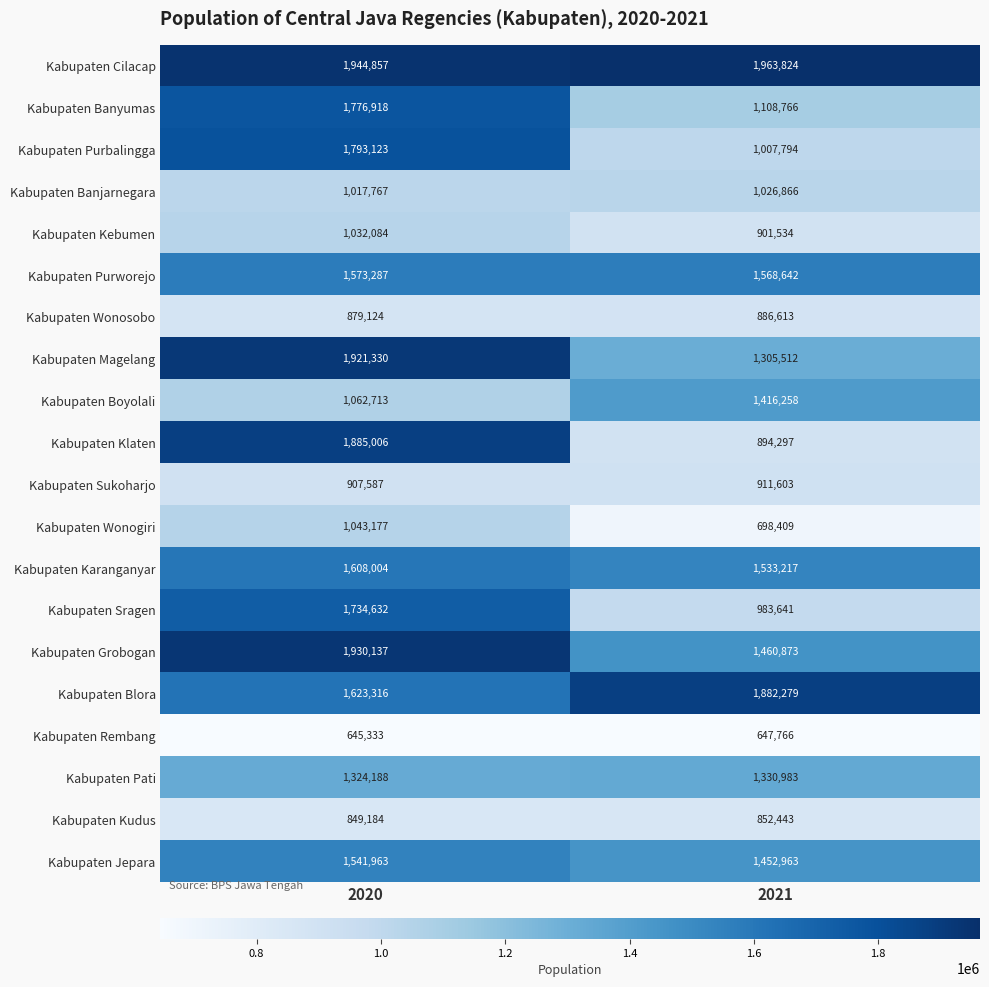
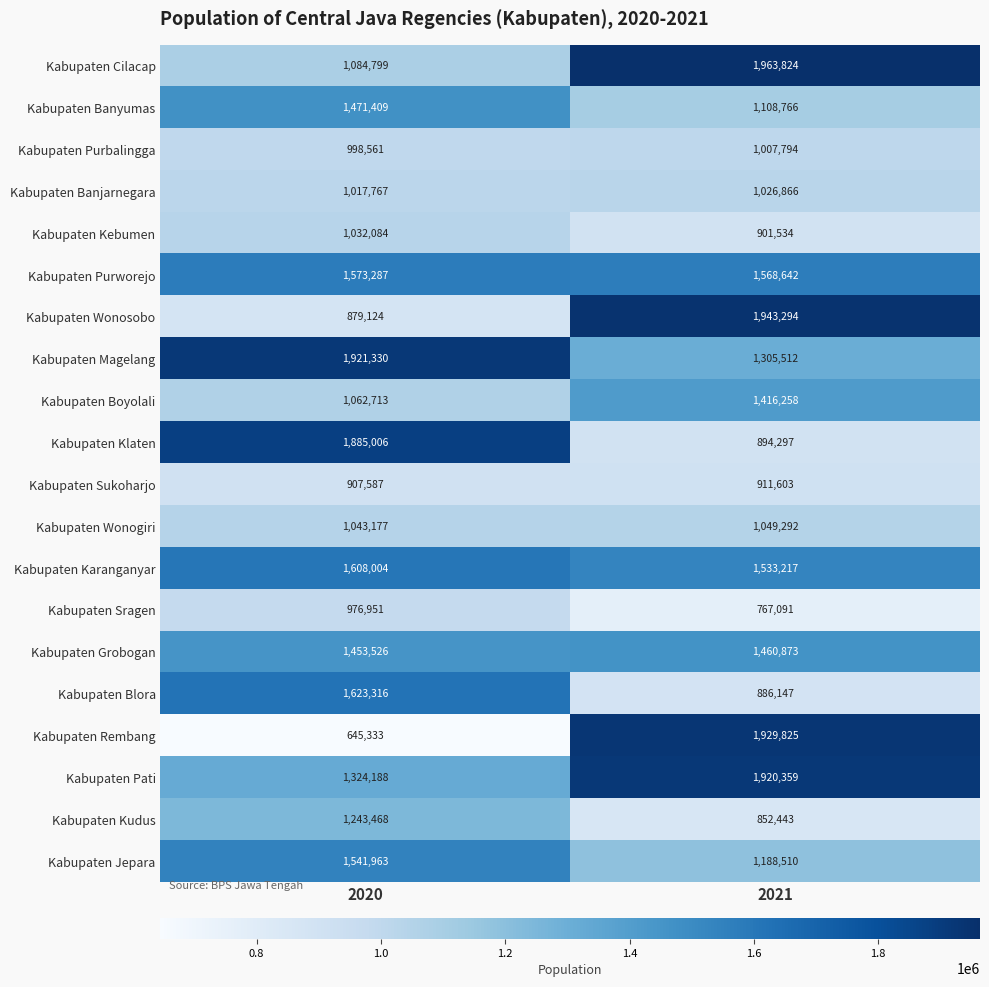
Kabupaten Cilacap, 2020: 1,944,857 -> 1,084,799
Kabupaten Banyumas, 2020: 1,776,918 -> 1,471,409
Kabupaten Purbalingga, 2020: 1,793,123 -> 998,561
Kabupaten Wonosobo, 2021: 886,613 -> 1,943,294
Kabupaten Wonogiri, 2021: 698,409 -> 1,049,292
Kabupaten Sragen, 2020: 1,734,632 -> 976,951
Kabupaten Sragen, 2021: 983,641 -> 767,091
Kabupaten Grobogan, 2020: 1,930,137 -> 1,453,526
Kabupaten Blora, 2021: 1,882,279 -> 886,147
Kabupaten Rembang, 2021: 647,766 -> 1,929,825
Kabupaten Pati, 2021: 1,330,983 -> 1,920,359
Kabupaten Kudus, 2020: 849,184 -> 1,243,468
Kabupaten Jepara, 2021: 1,452,963 -> 1,188,510
